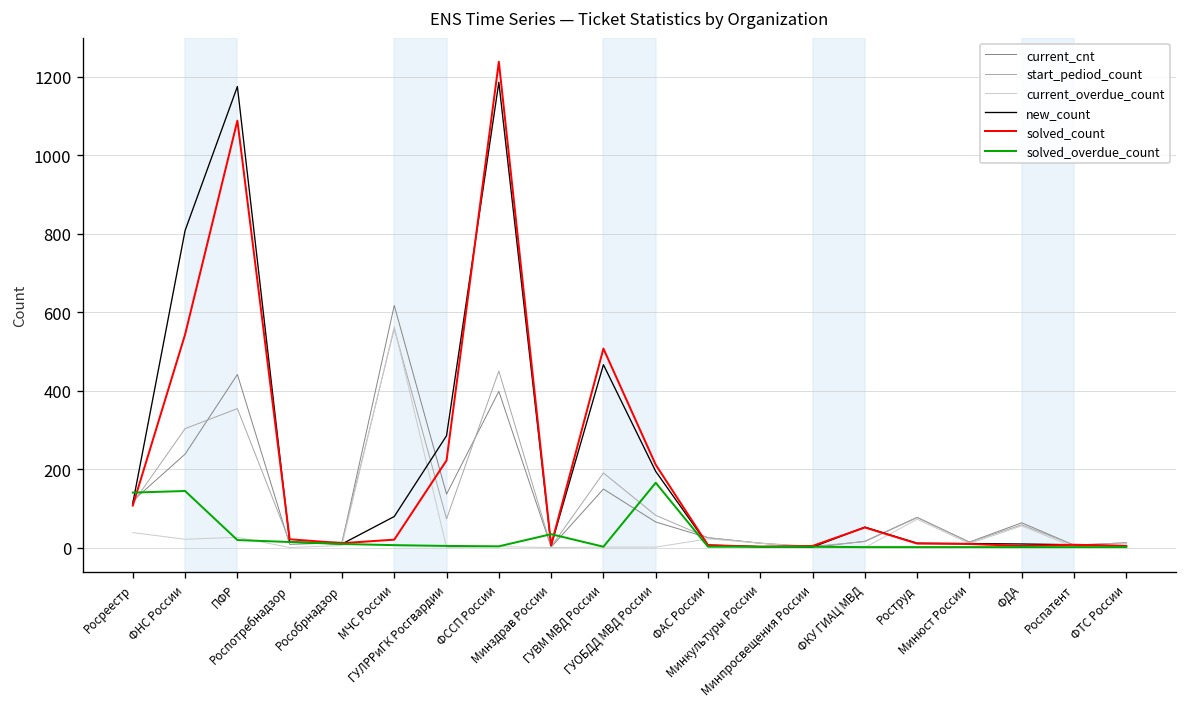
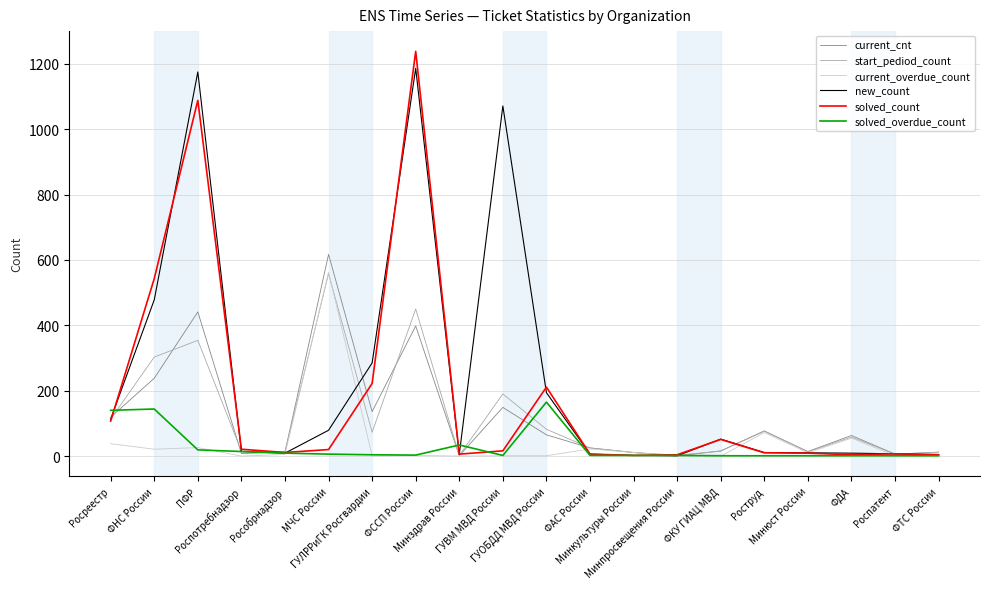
new_count, ФНС России: 810 -> 480
new_count, ГУВМ МВД России: 470 -> 1070
solved_count, ГУВМ МВД России: 510 -> 20
